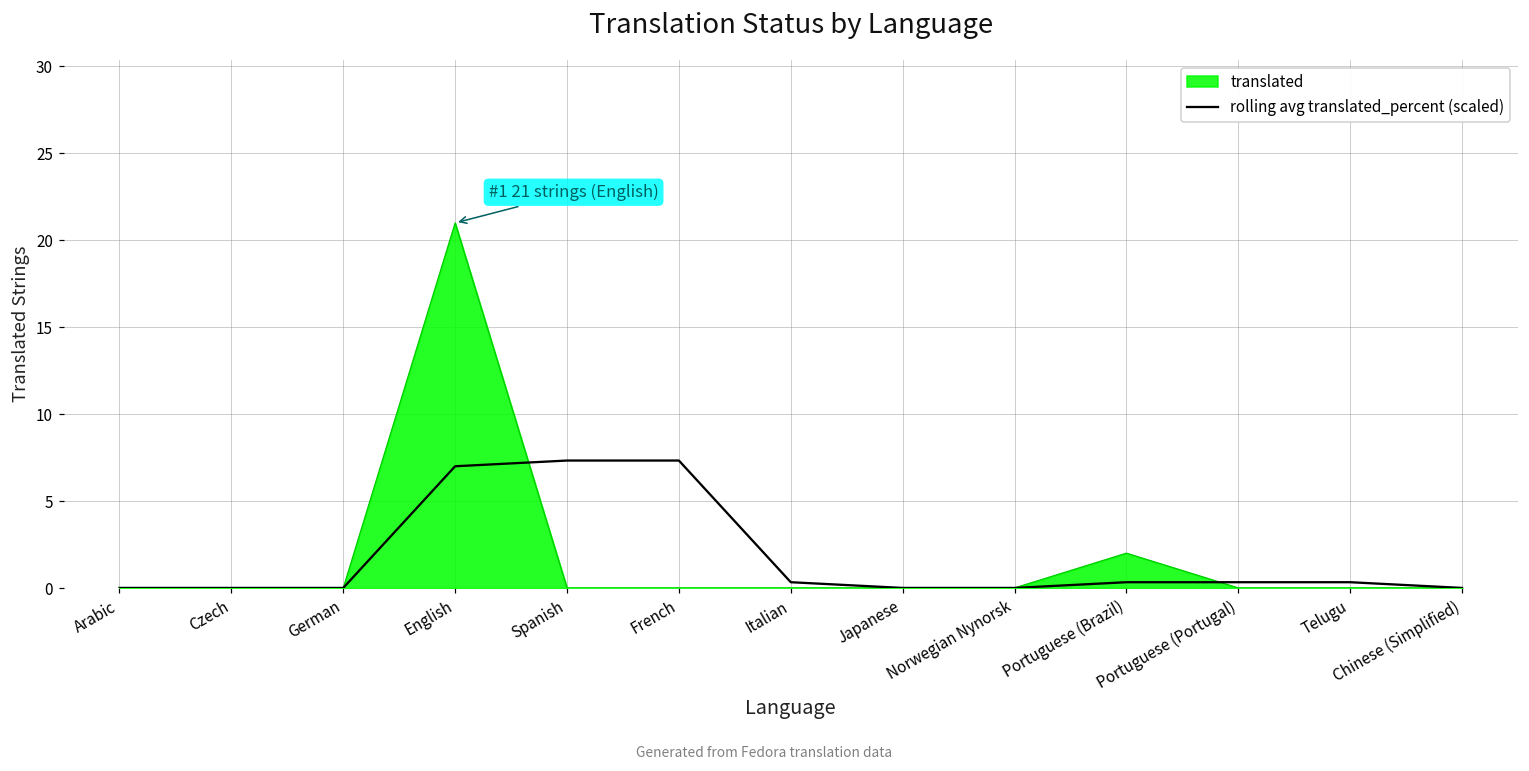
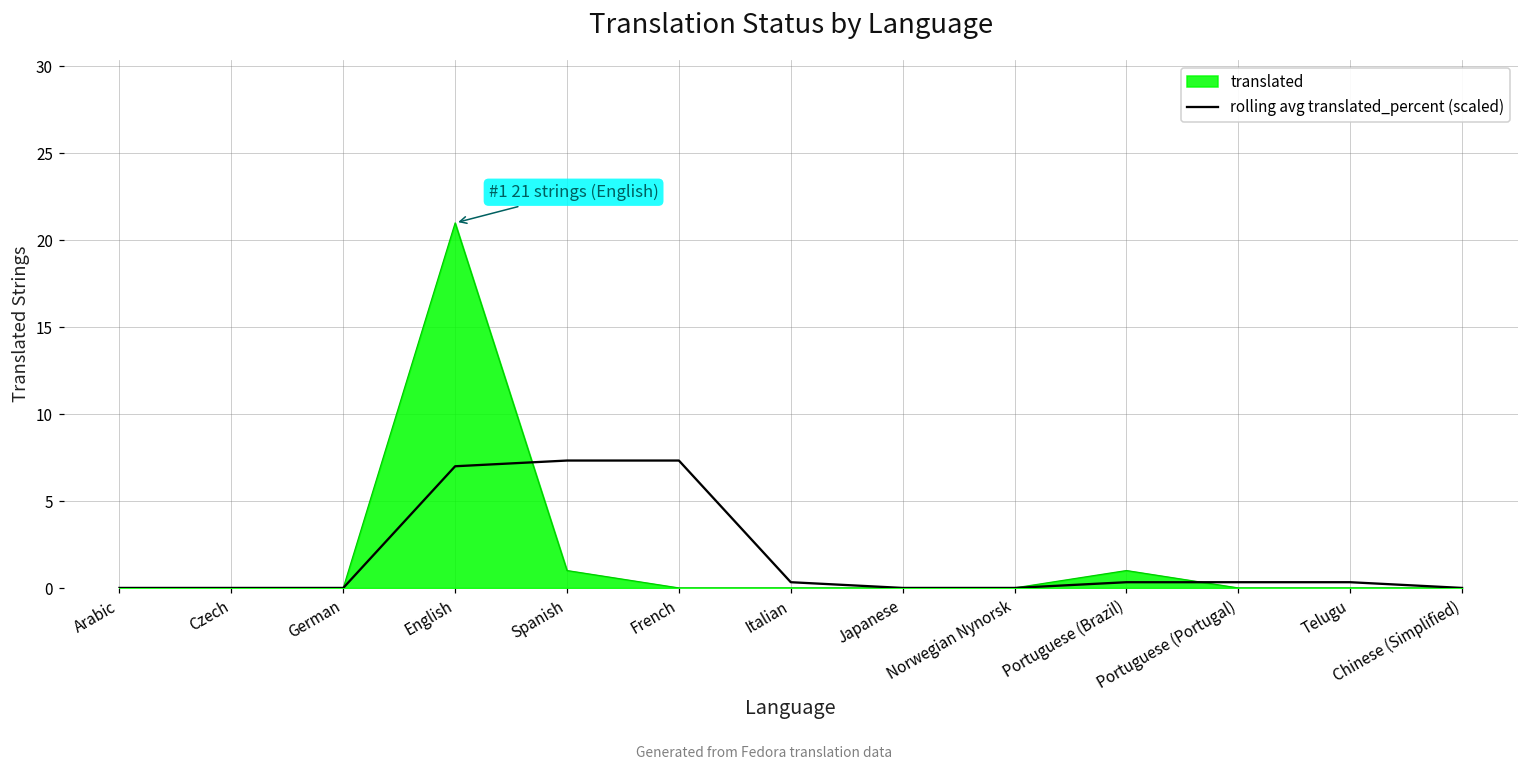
translated, Spanish: 0 -> 1
translated, Portuguese (Brazil): 2 -> 1
